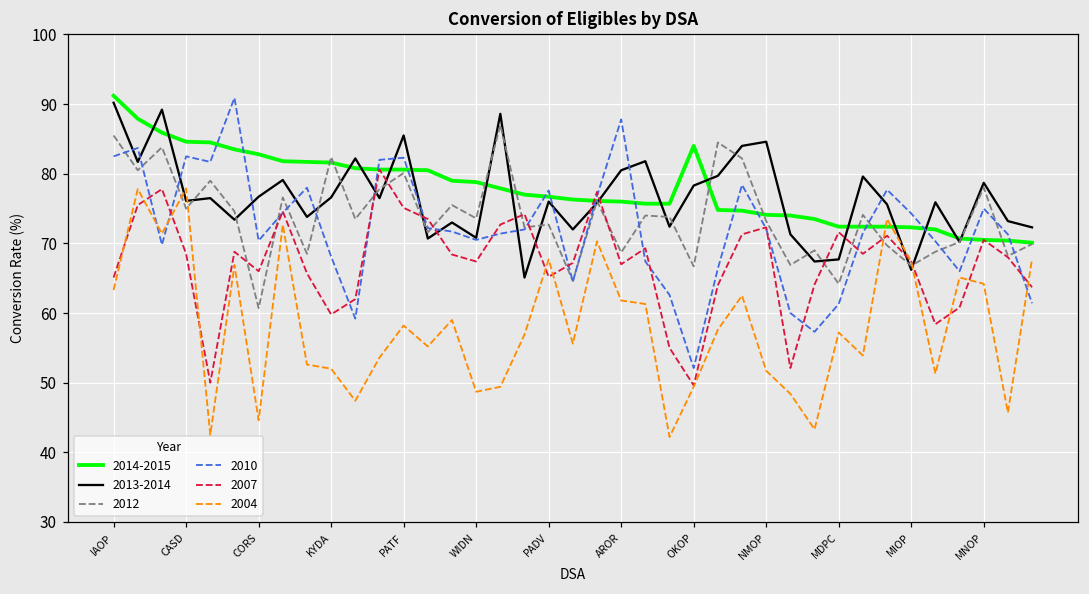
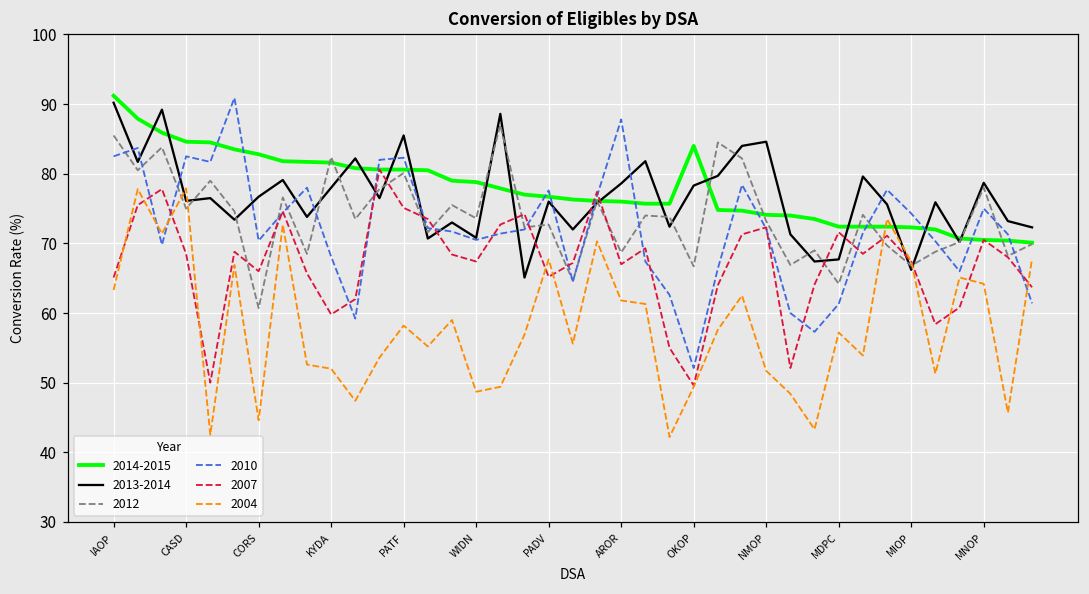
2013-2014, KYDA: 77 -> 78
2013-2014, AROR: 81 -> 79
